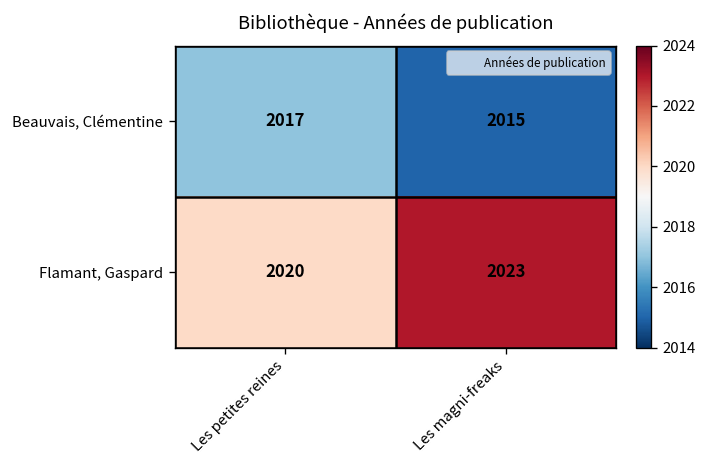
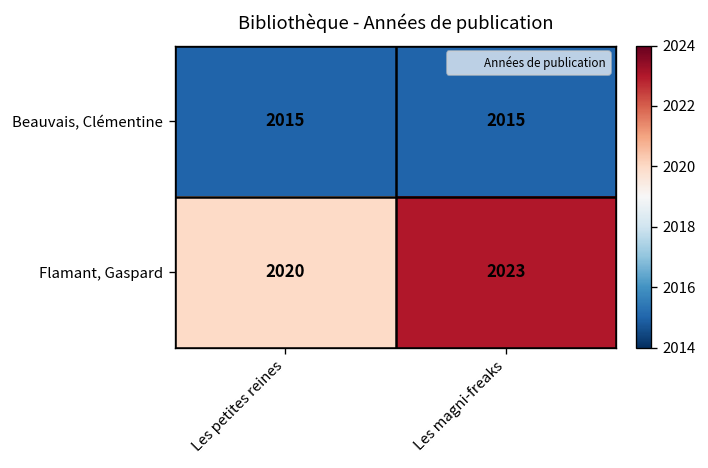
Beauvais, Clémentine, Les petites reines: 2017 -> 2015
